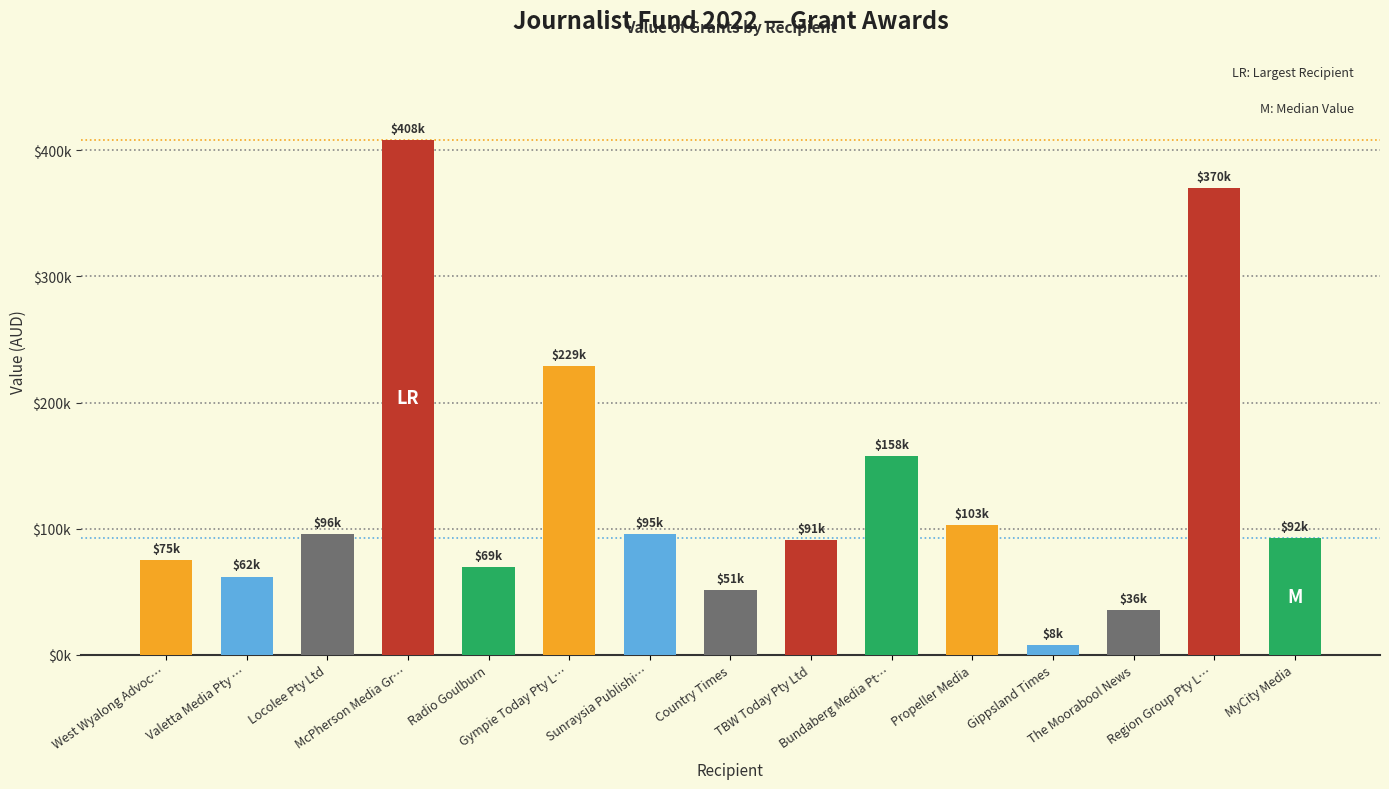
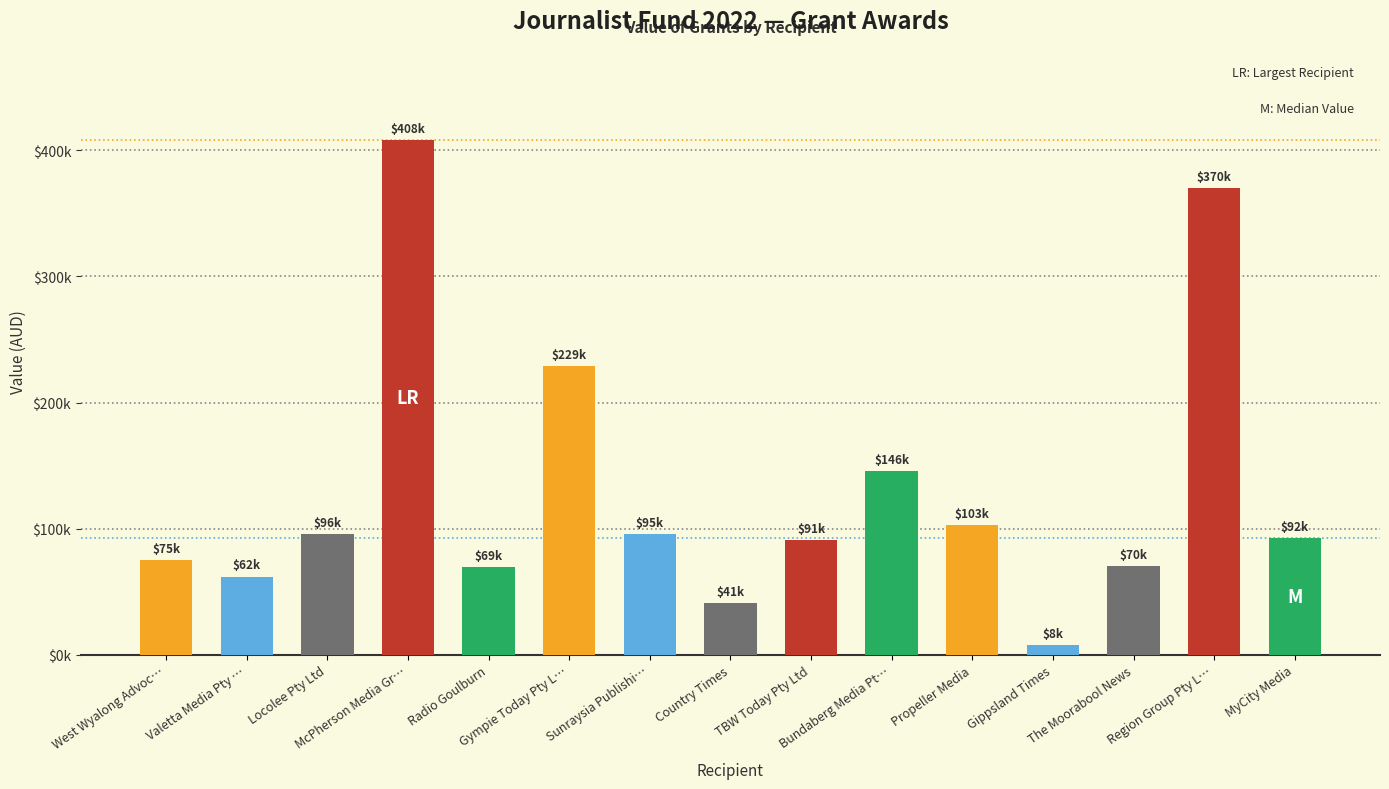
Country Times: $51k -> $41k
Bundaberg Media Pt…: $158k -> $146k
The Moorabool News: $36k -> $70k
